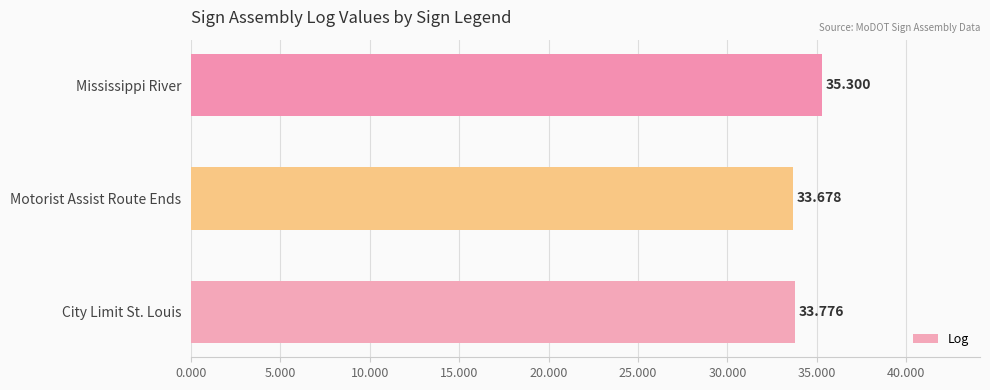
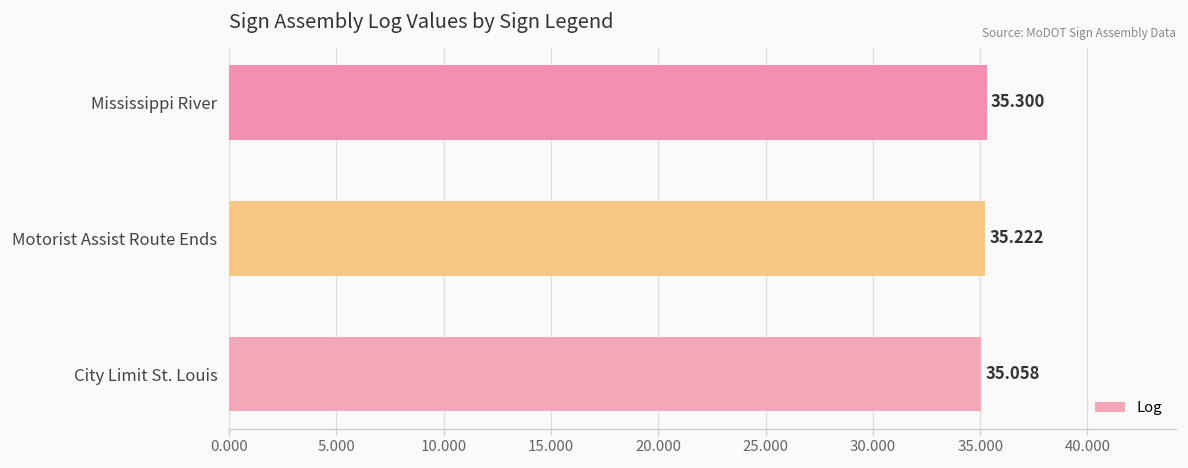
Motorist Assist Route Ends: 33.678 -> 35.222
City Limit St. Louis: 33.776 -> 35.058
